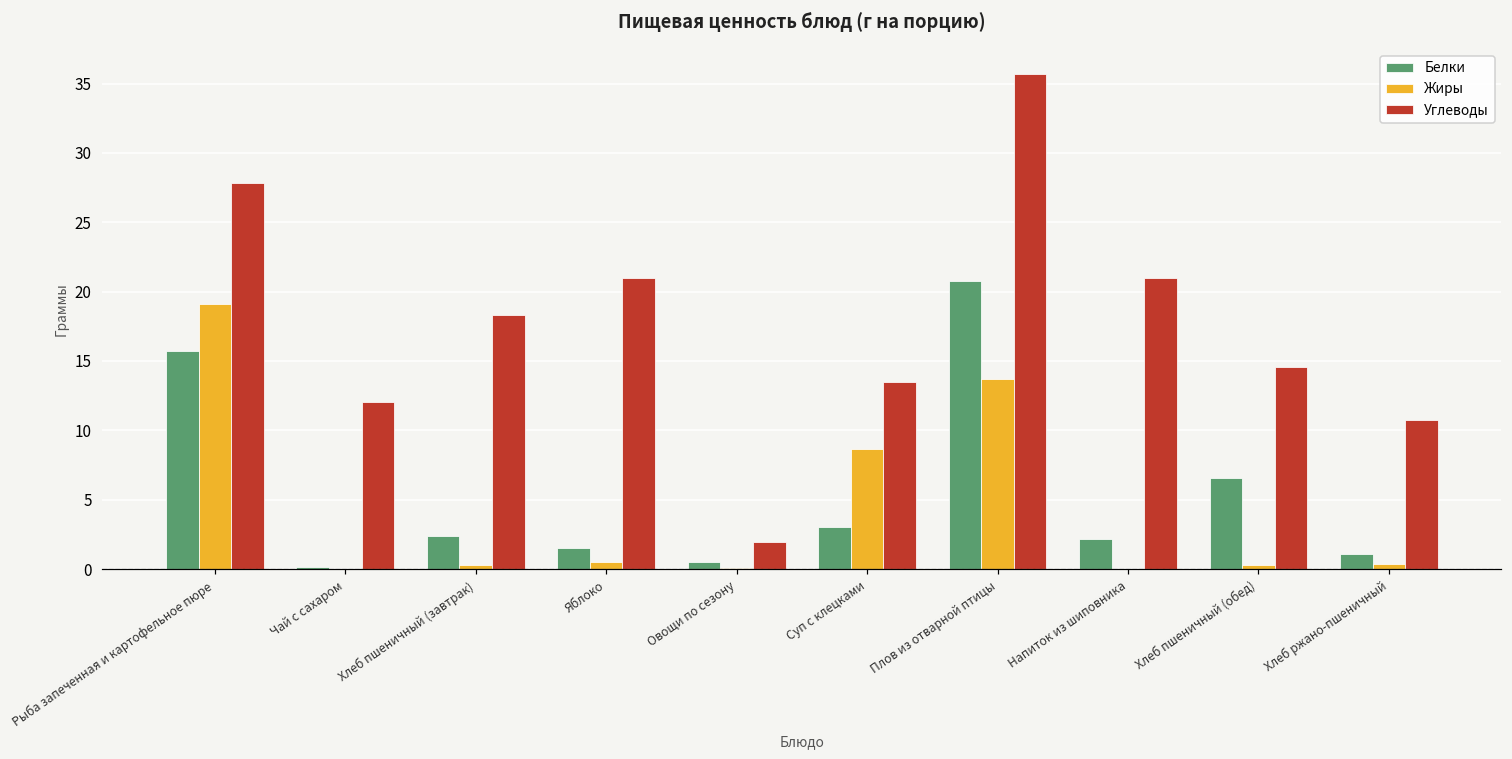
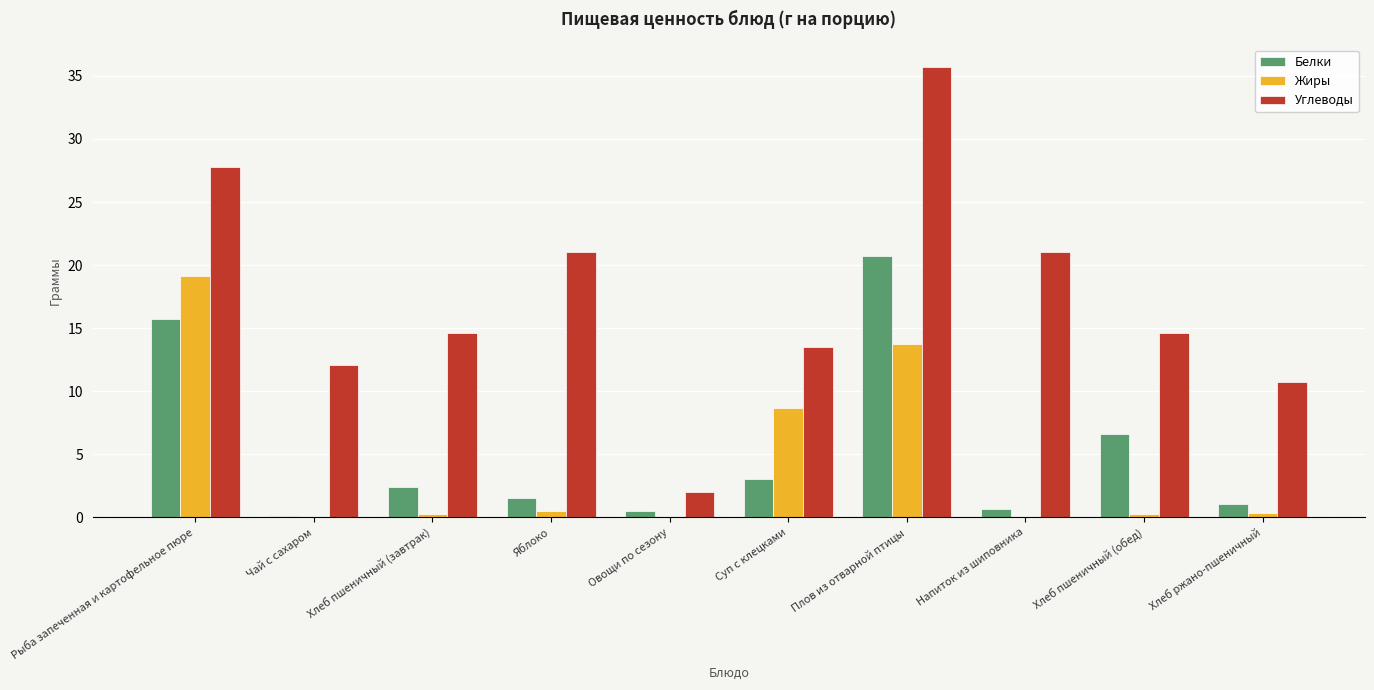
Углеводы, Хлеб пшеничный (завтрак): 18.3 -> 14.6
Белки, Напиток из шиповника: 2.2 -> 0.7
